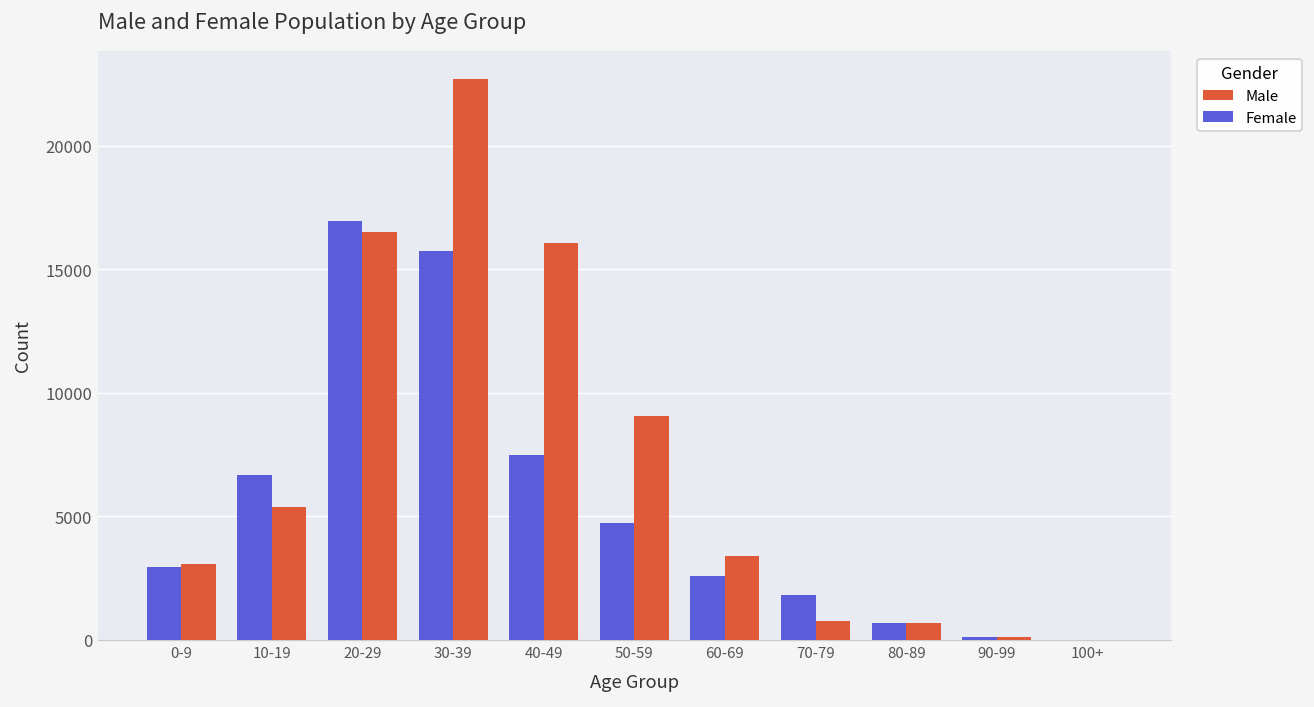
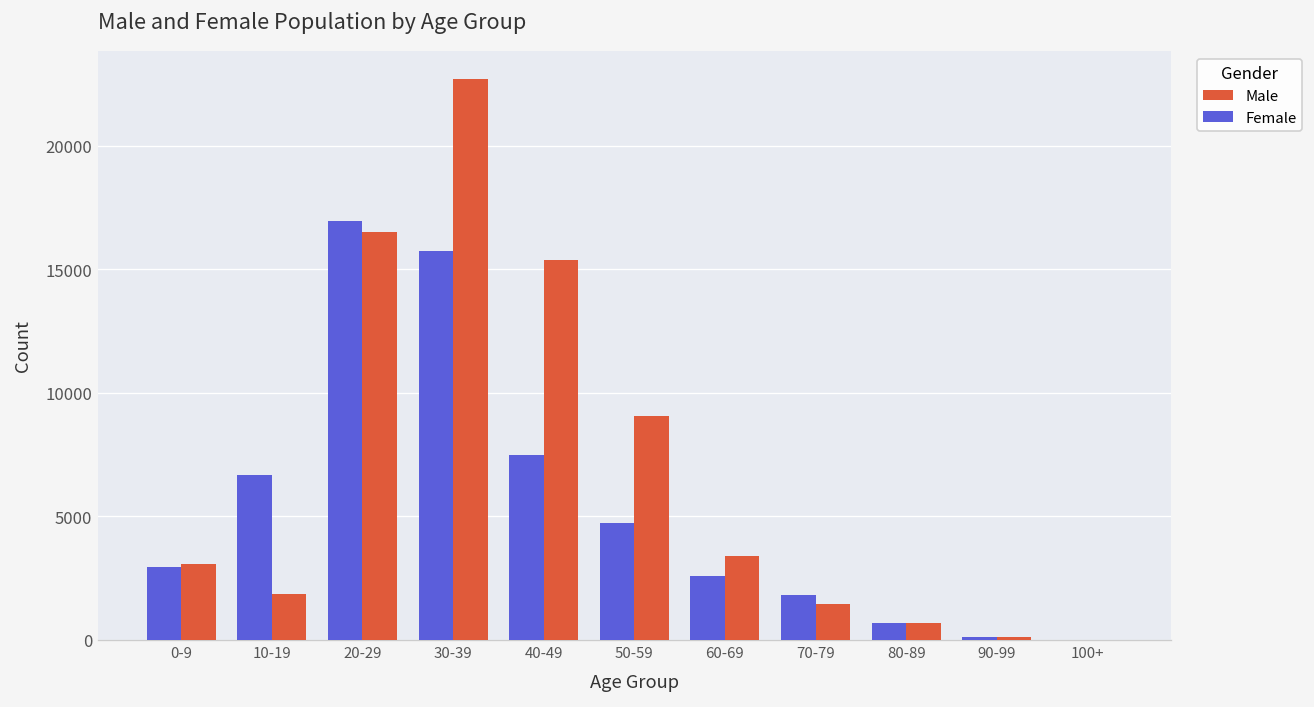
Male, 10-19: 5400 -> 1900
Male, 40-49: 16100 -> 15400
Male, 70-79: 800 -> 1500
